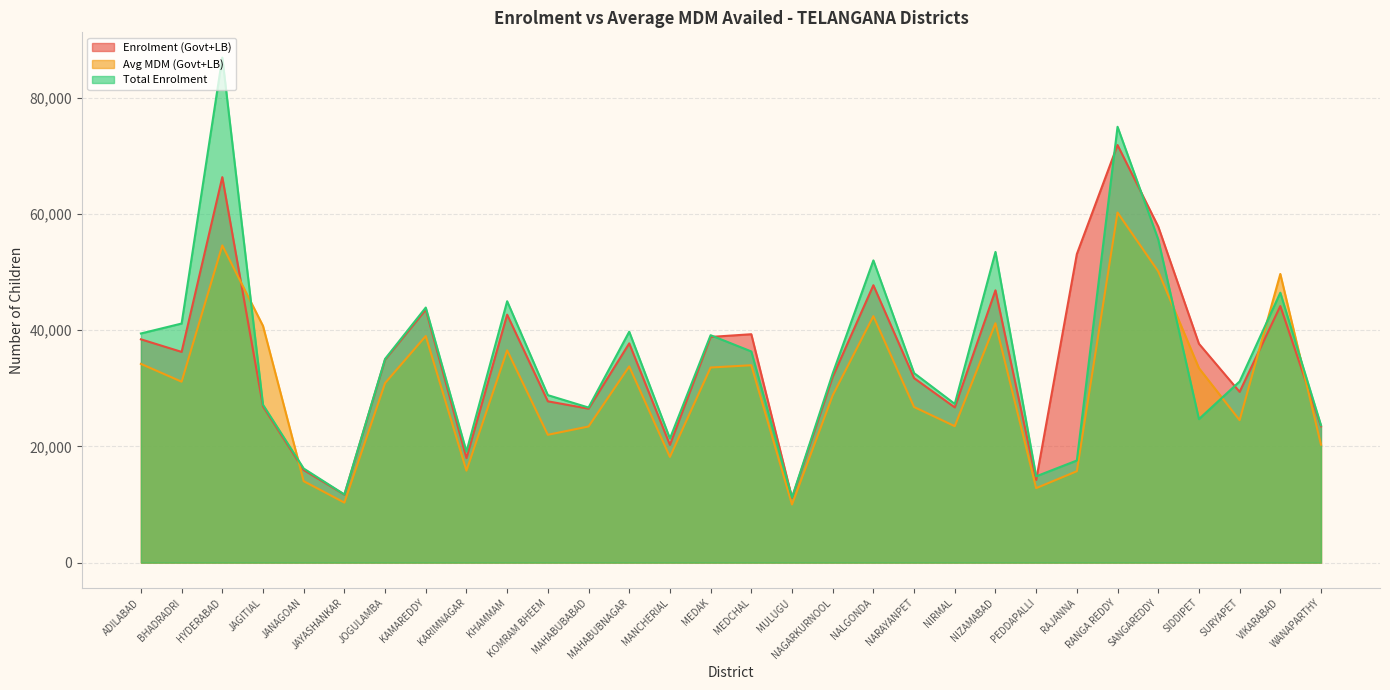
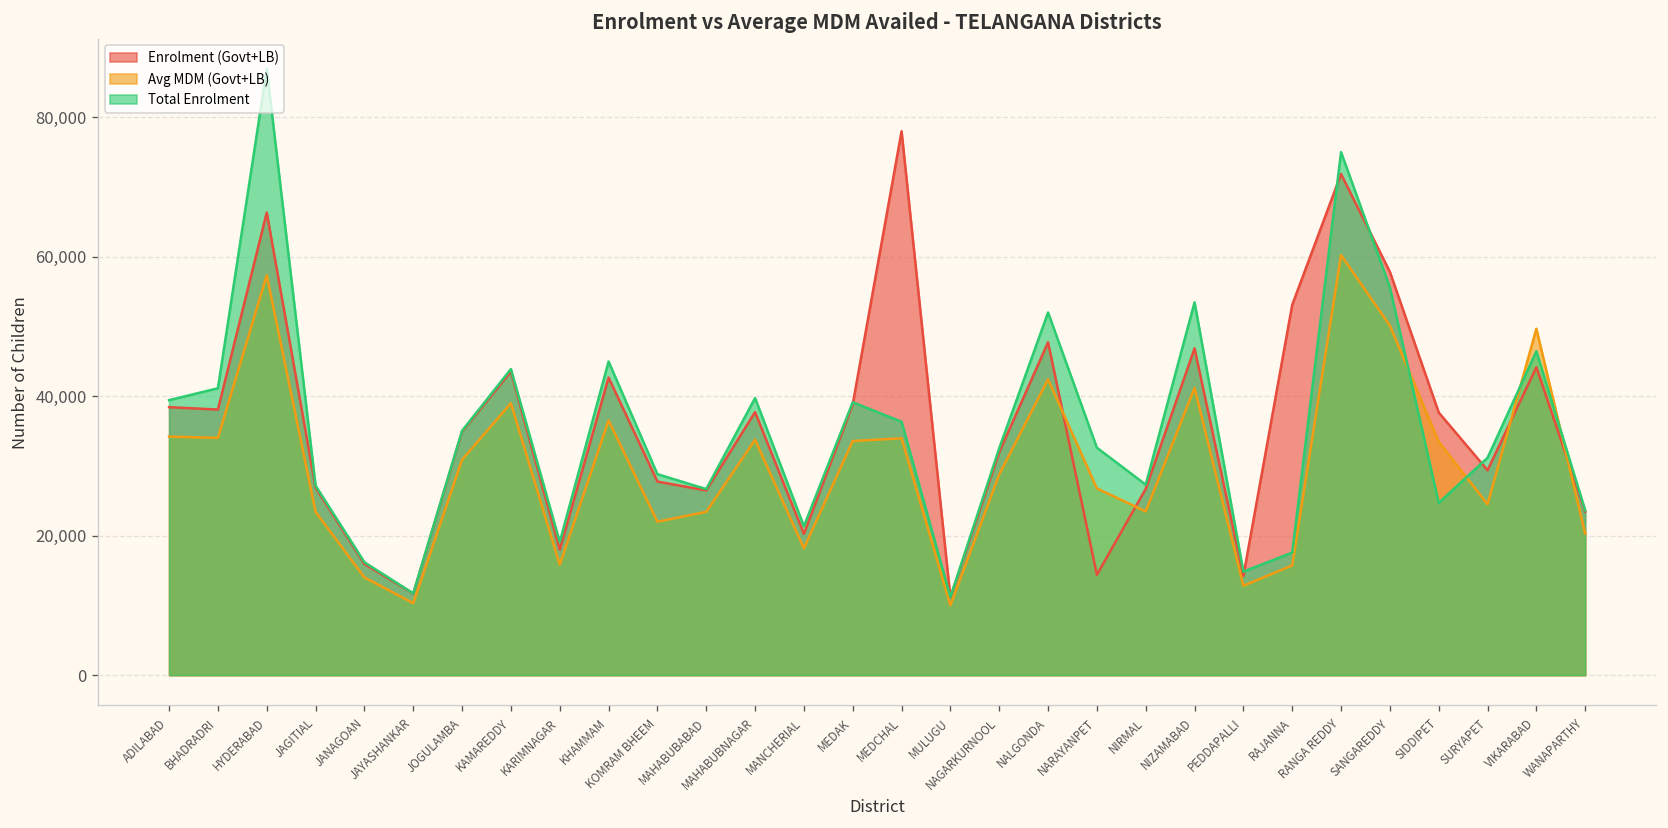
Enrolment (Govt+LB), BHADRADRI: 36,000 -> 38,000
Avg MDM (Govt+LB), BHADRADRI: 31,000 -> 34,000
Avg MDM (Govt+LB), HYDERABAD: 55,000 -> 57,000
Avg MDM (Govt+LB), JAGITIAL: 41,000 -> 23,000
Enrolment (Govt+LB), MEDCHAL: 39,000 -> 78,000
Enrolment (Govt+LB), NARAYANPET: 32,000 -> 14,000
